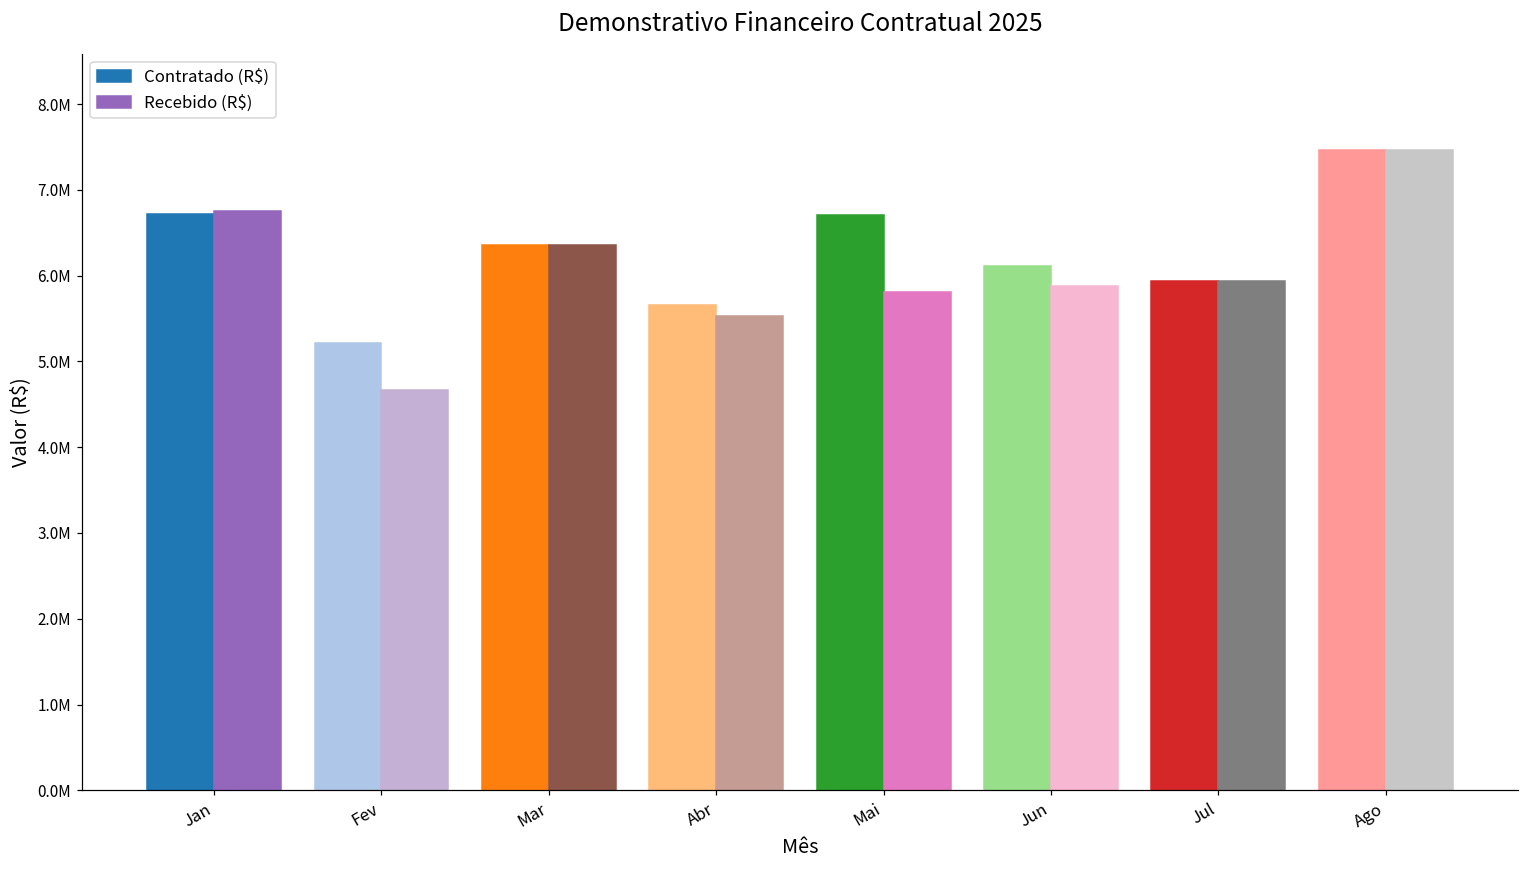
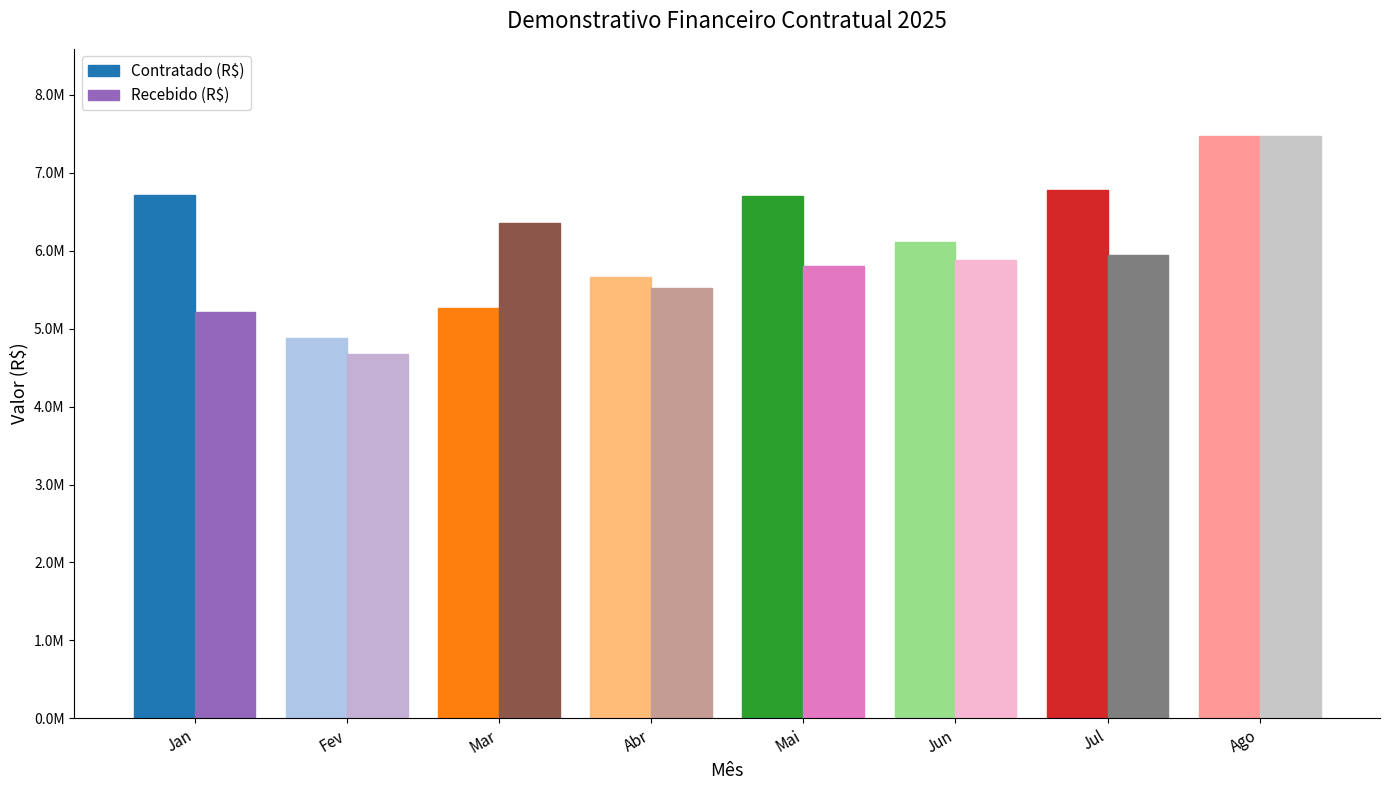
Recebido (R$), Jan: 6800000 -> 5200000
Contratado (R$), Fev: 5200000 -> 4900000
Contratado (R$), Mar: 6400000 -> 5300000
Contratado (R$), Jul: 5900000 -> 6800000
